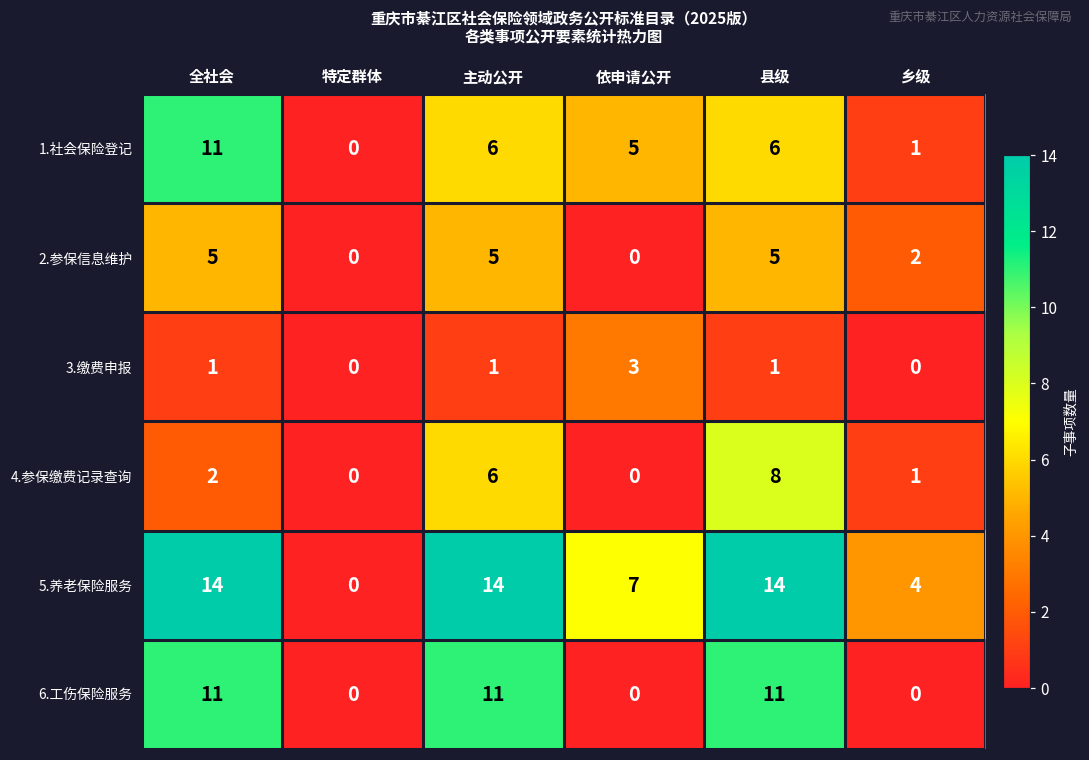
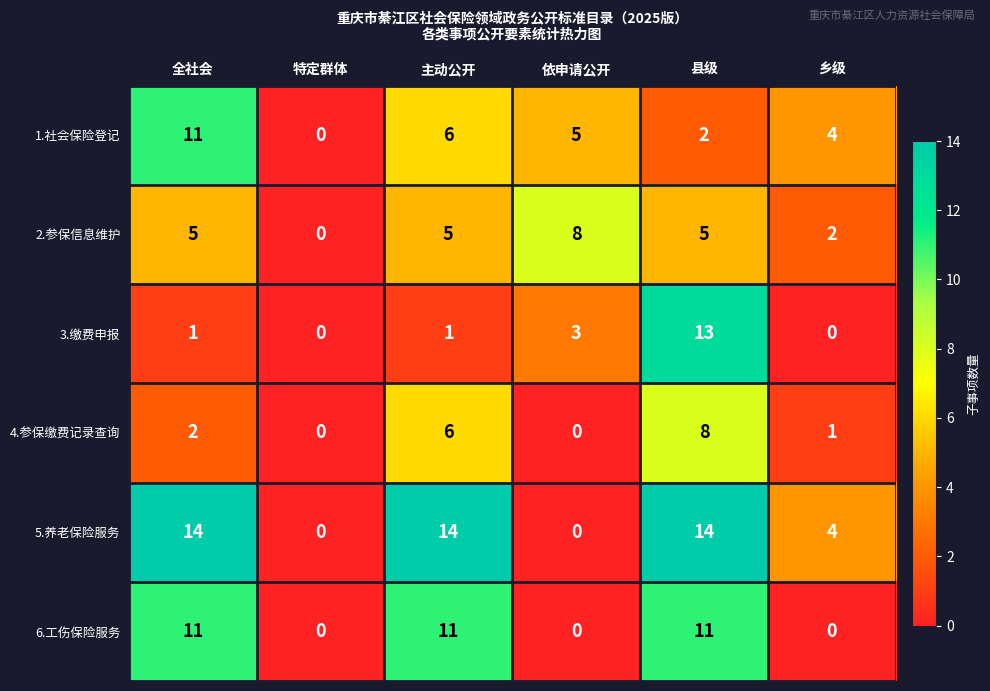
1.社会保险登记, 县级: 6 -> 2
1.社会保险登记, 乡级: 1 -> 4
2.参保信息维护, 依申请公开: 0 -> 8
3.缴费申报, 县级: 1 -> 13
5.养老保险服务, 依申请公开: 7 -> 0
